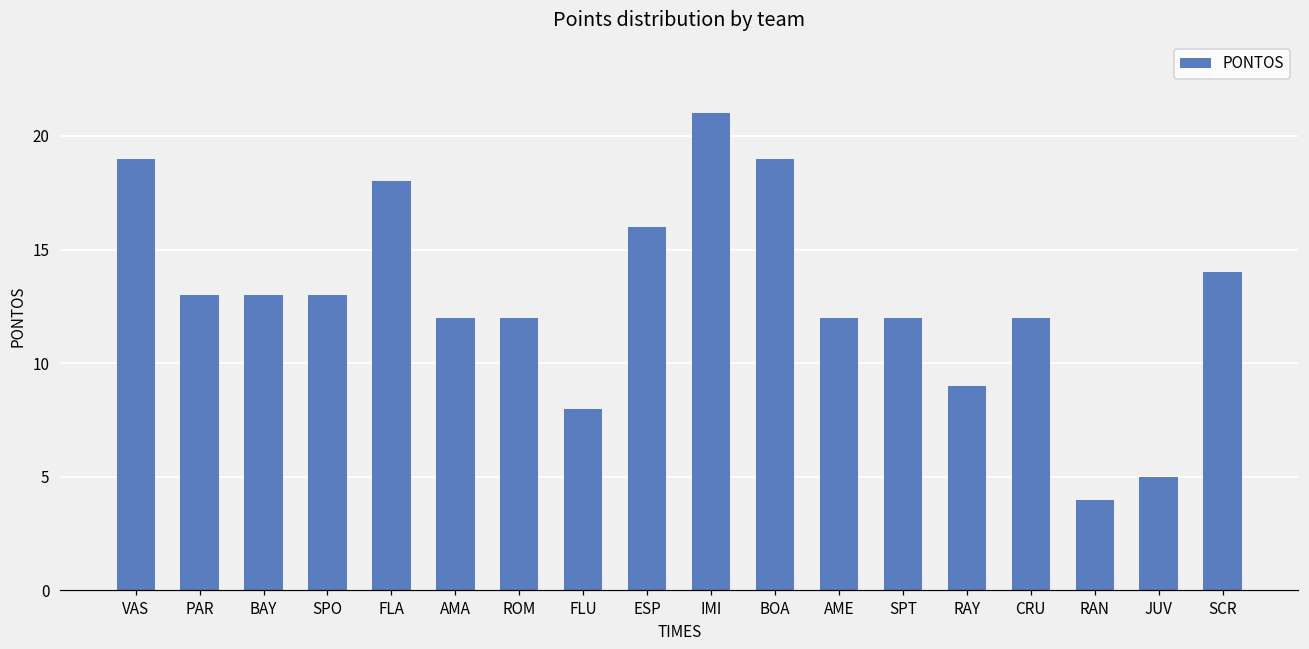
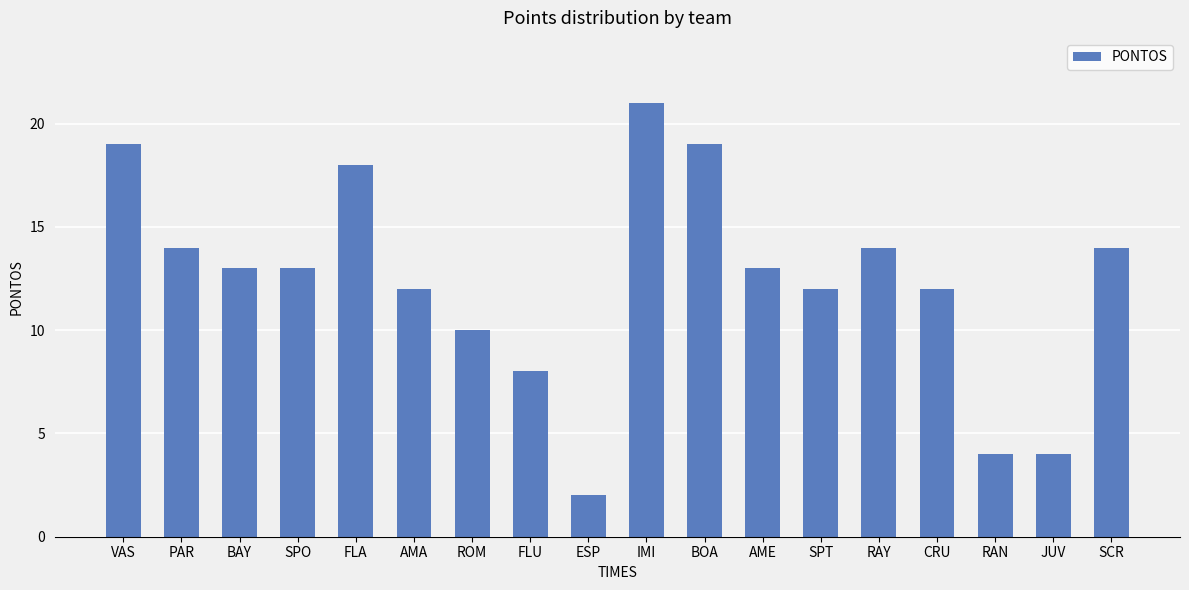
PAR: 13 -> 14
ROM: 12 -> 10
ESP: 16 -> 2
AME: 12 -> 13
RAY: 9 -> 14
JUV: 5 -> 4
